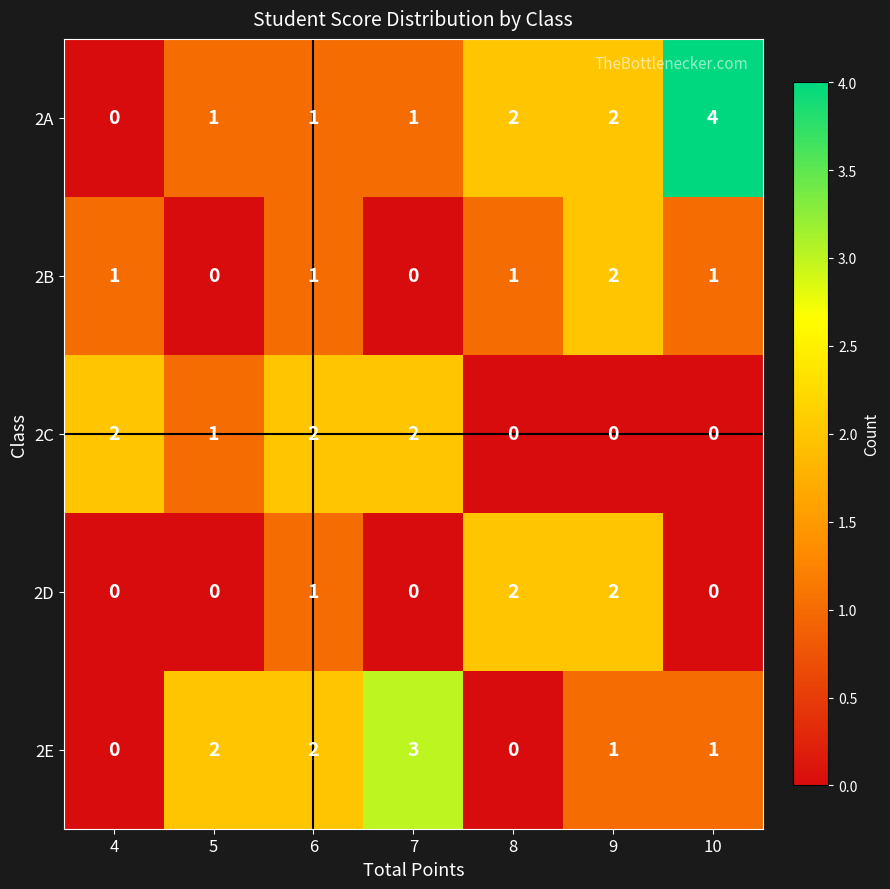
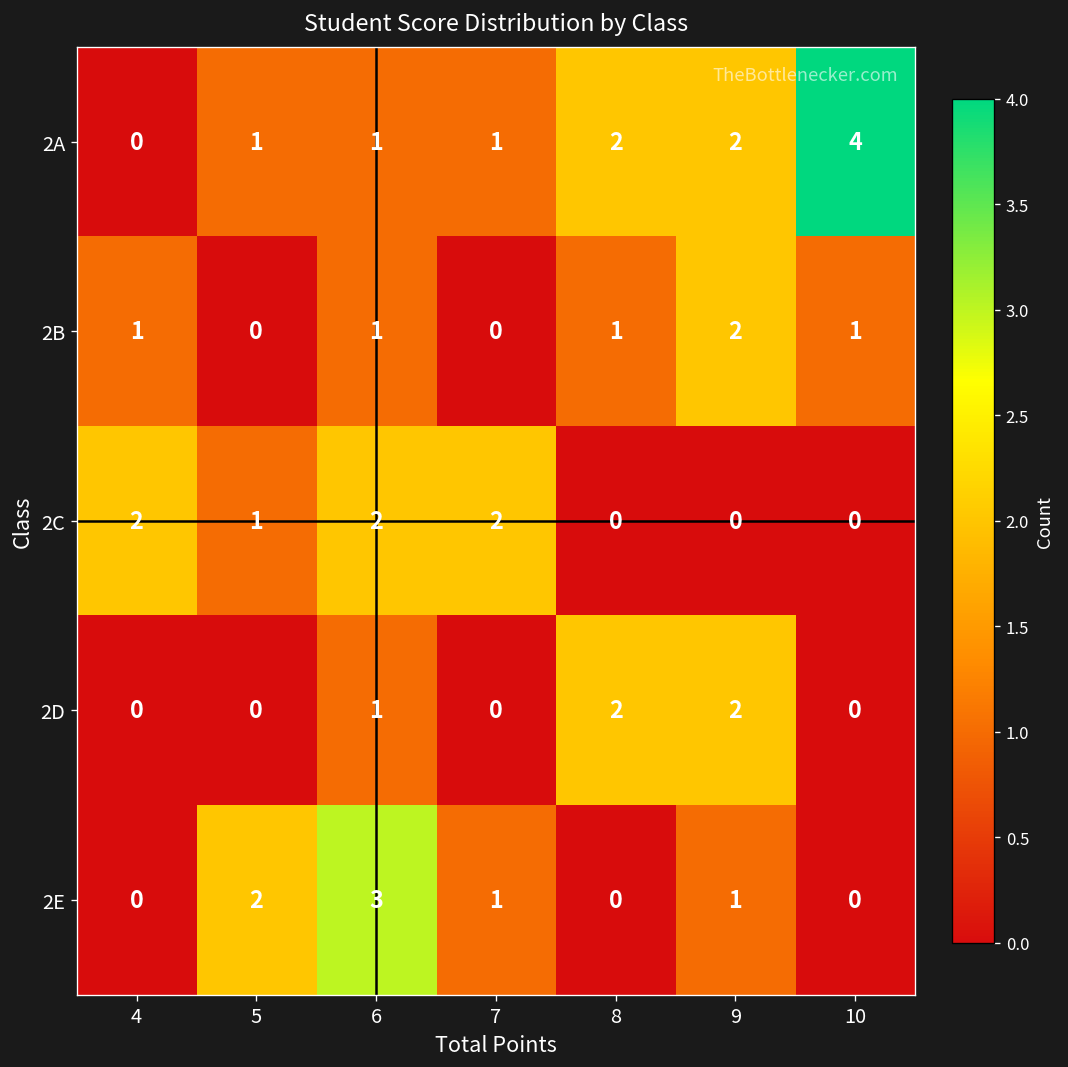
2E, 6: 2 -> 3
2E, 7: 3 -> 1
2E, 10: 1 -> 0
